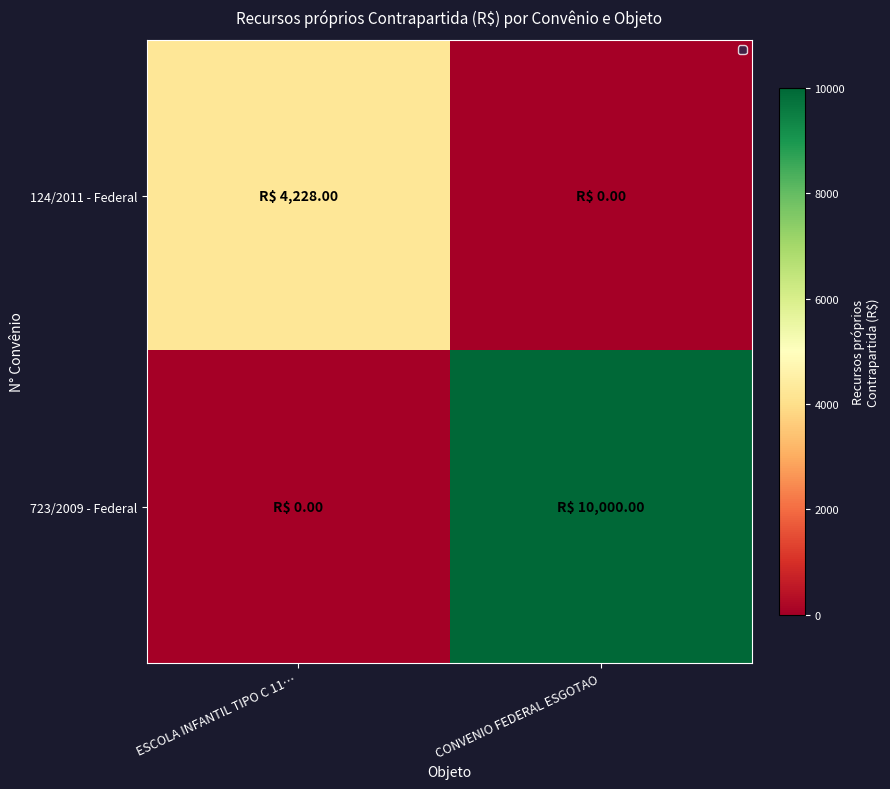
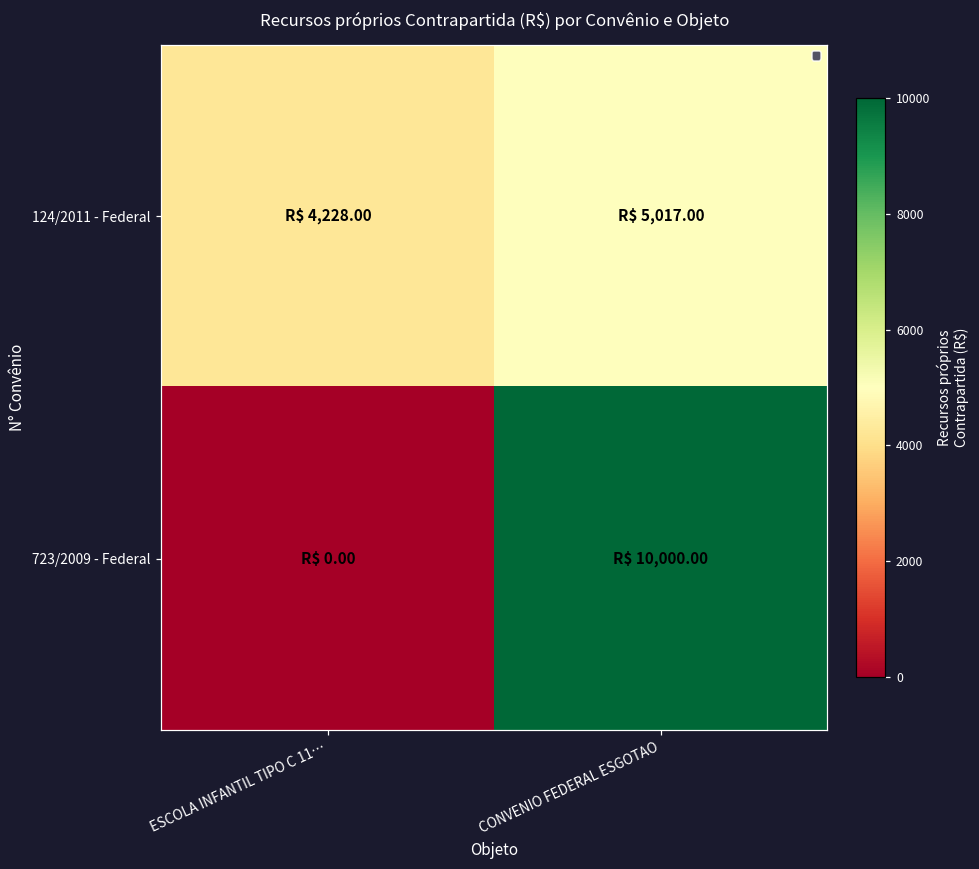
124/2011 - Federal, CONVENIO FEDERAL ESGOTAO: 0.00 -> 5,017.00
